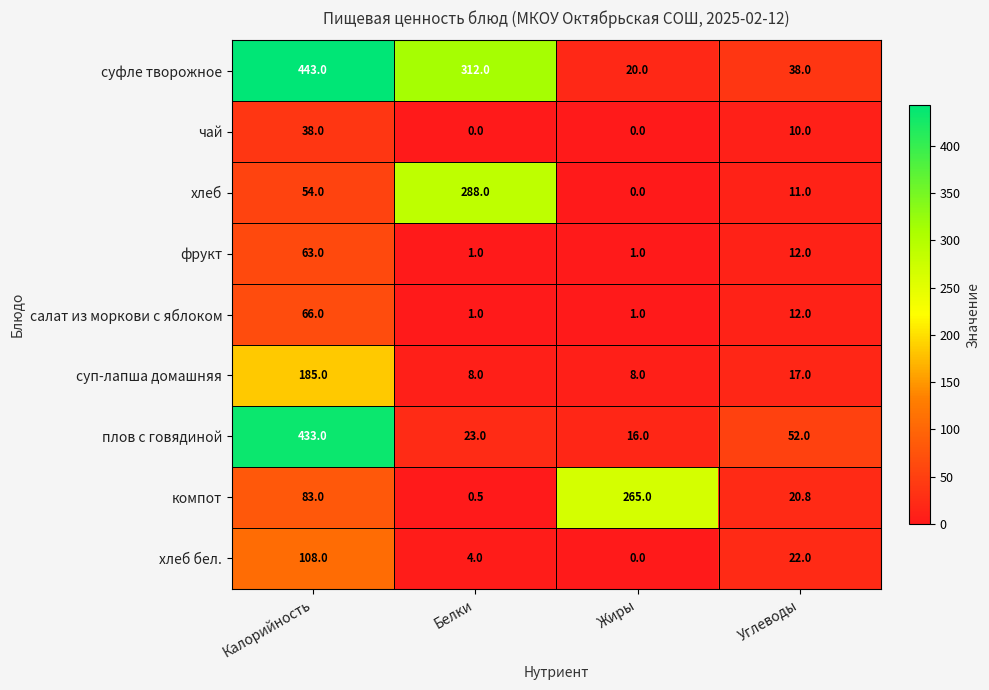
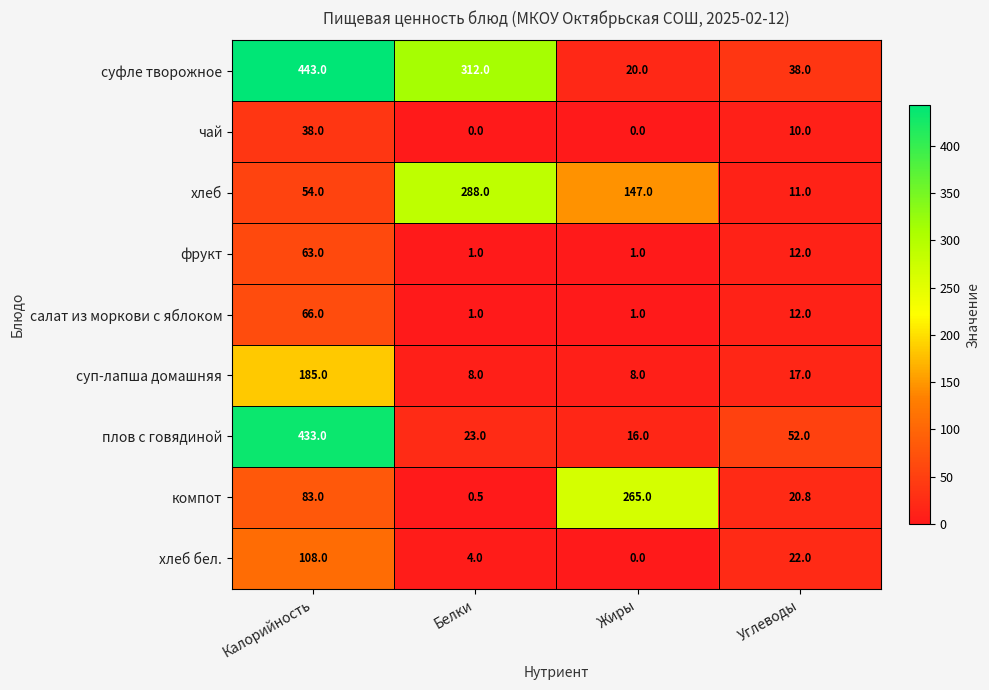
хлеб, Жиры: 0.0 -> 147.0
